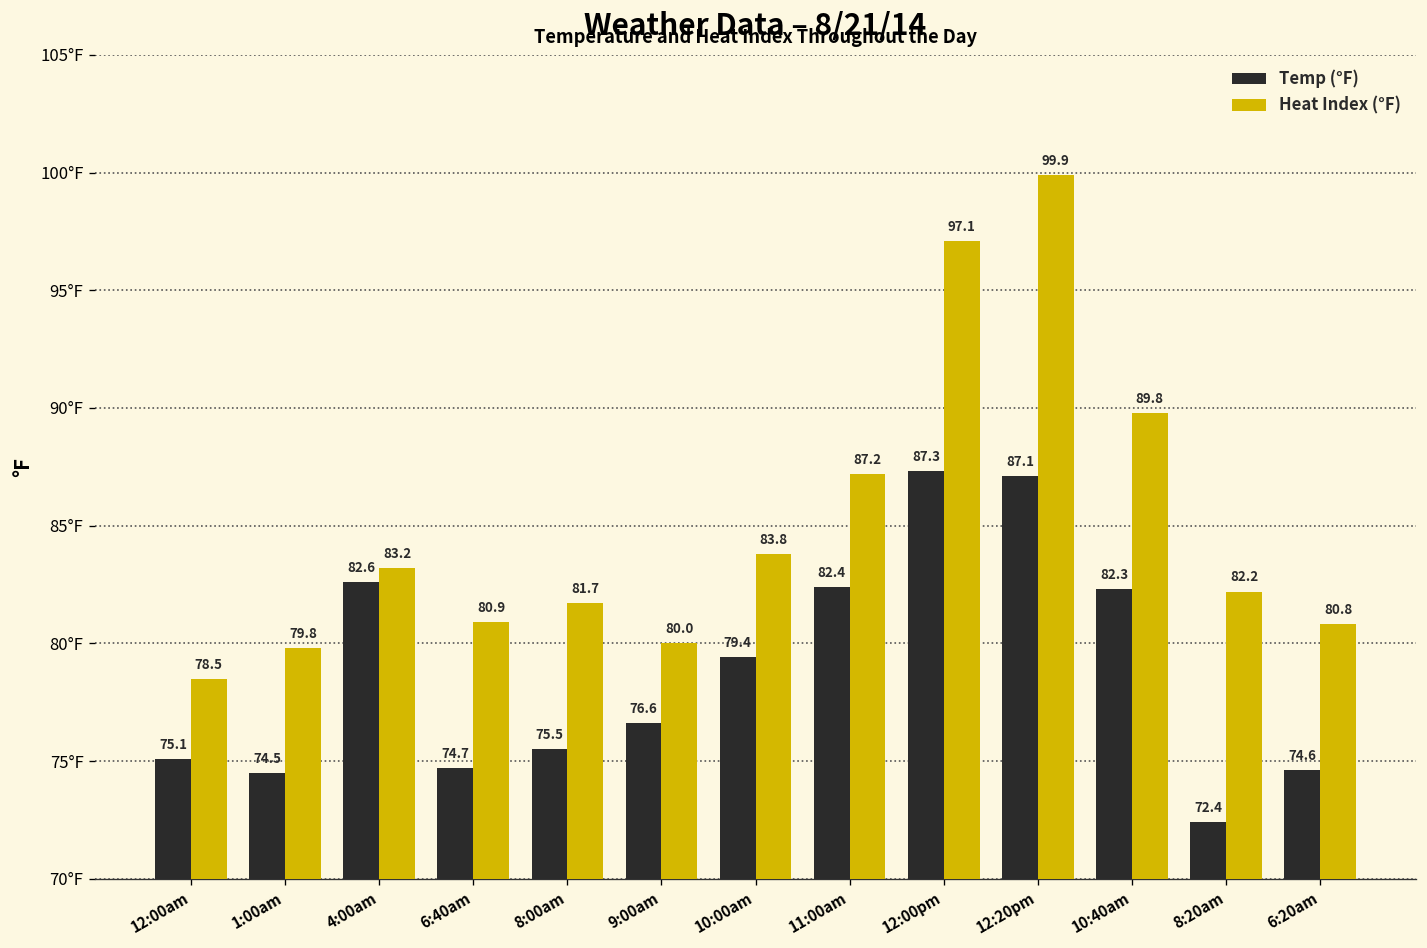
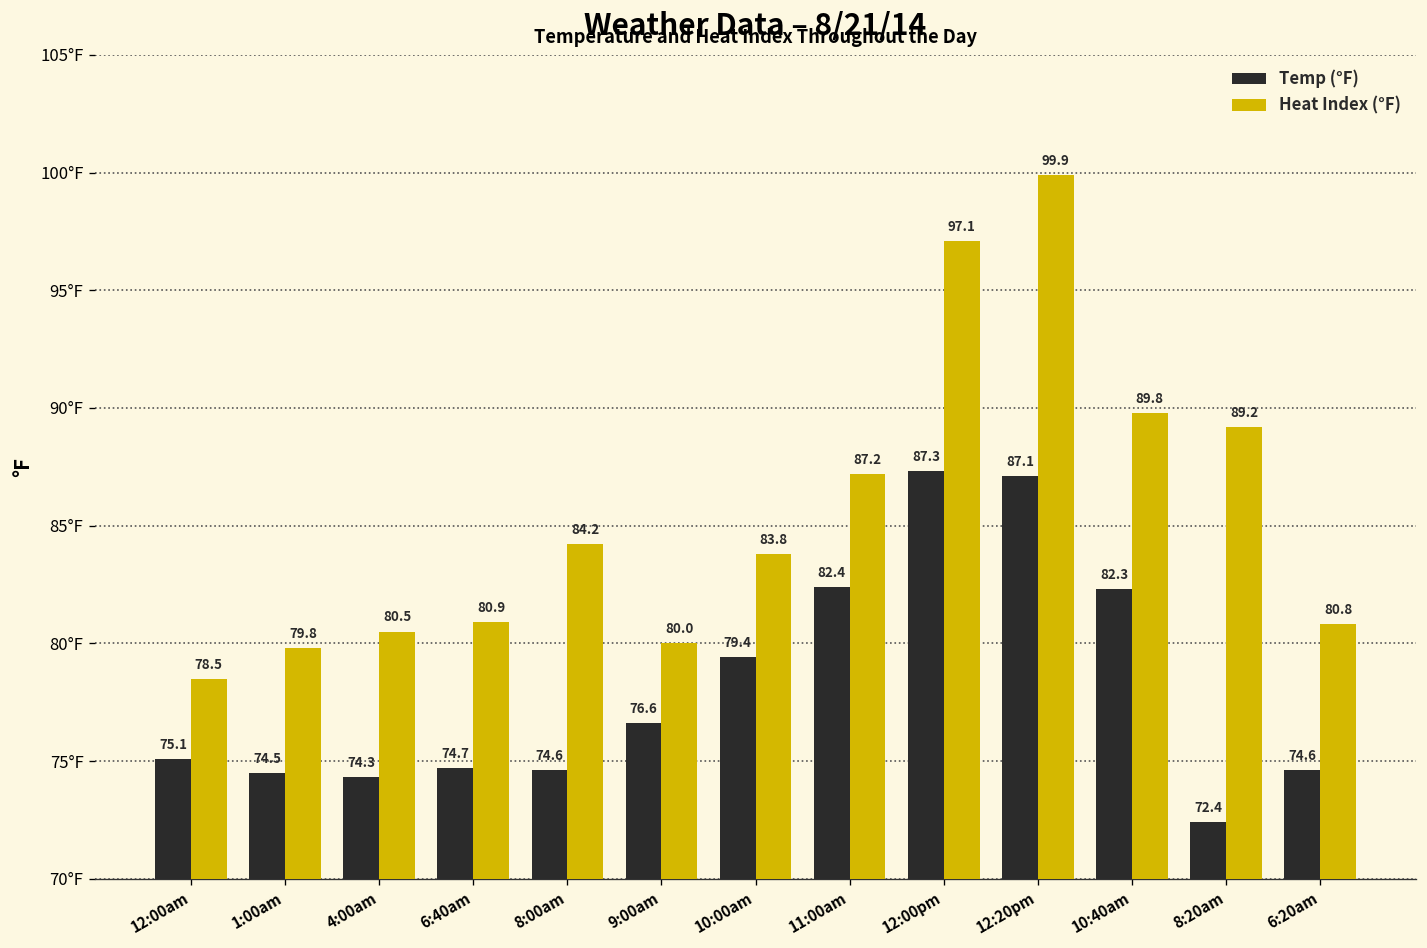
Temp (°F), 4:00am: 82.6 -> 74.3
Heat Index (°F), 4:00am: 83.2 -> 80.5
Temp (°F), 8:00am: 75.5 -> 74.6
Heat Index (°F), 8:00am: 81.7 -> 84.2
Heat Index (°F), 8:20am: 82.2 -> 89.2
